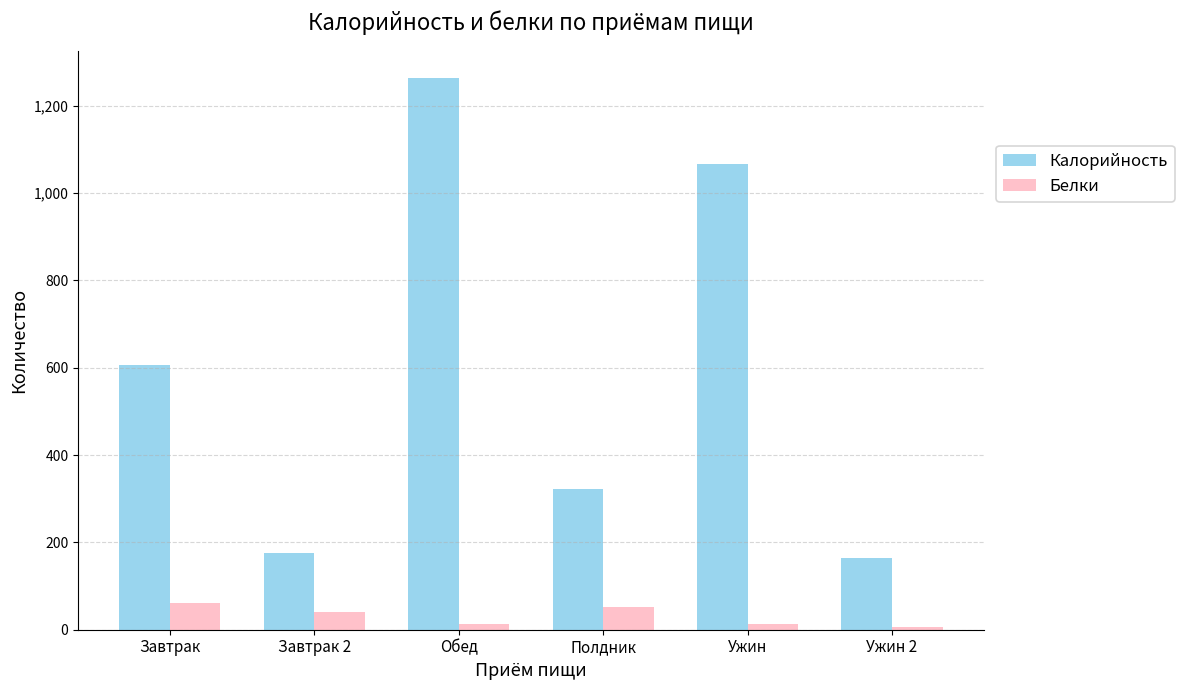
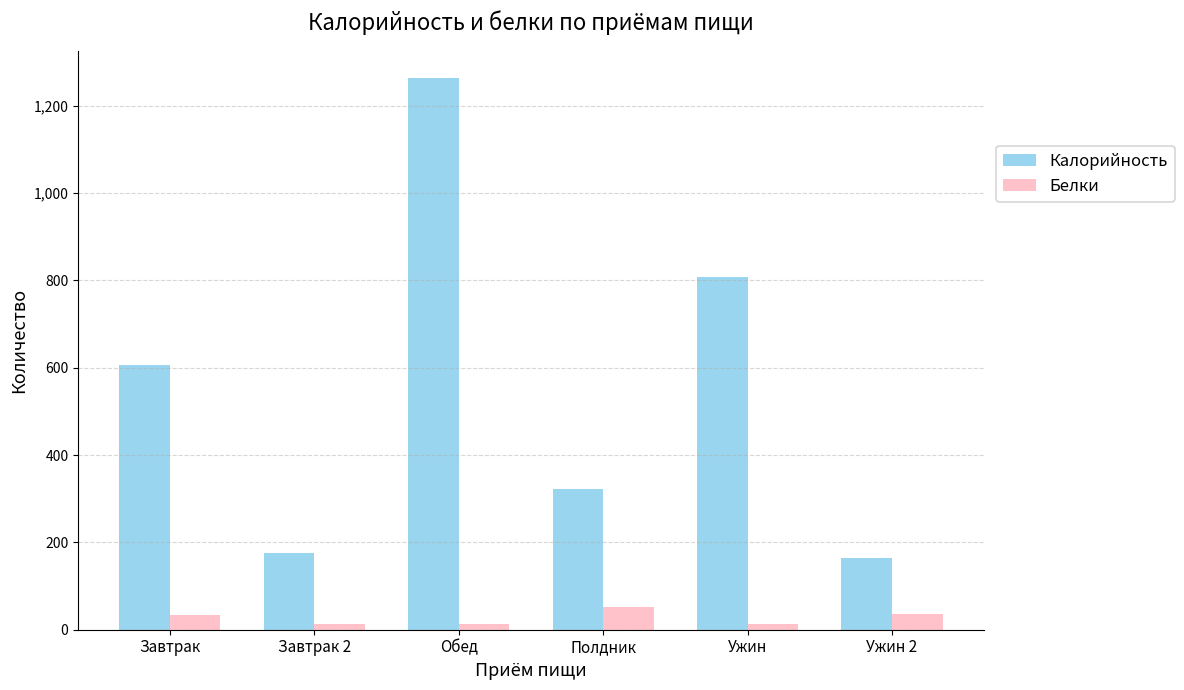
Белки, Завтрак: 60 -> 30
Белки, Завтрак 2: 40 -> 10
Калорийность, Ужин: 1,070 -> 810
Белки, Ужин 2: 10 -> 40
